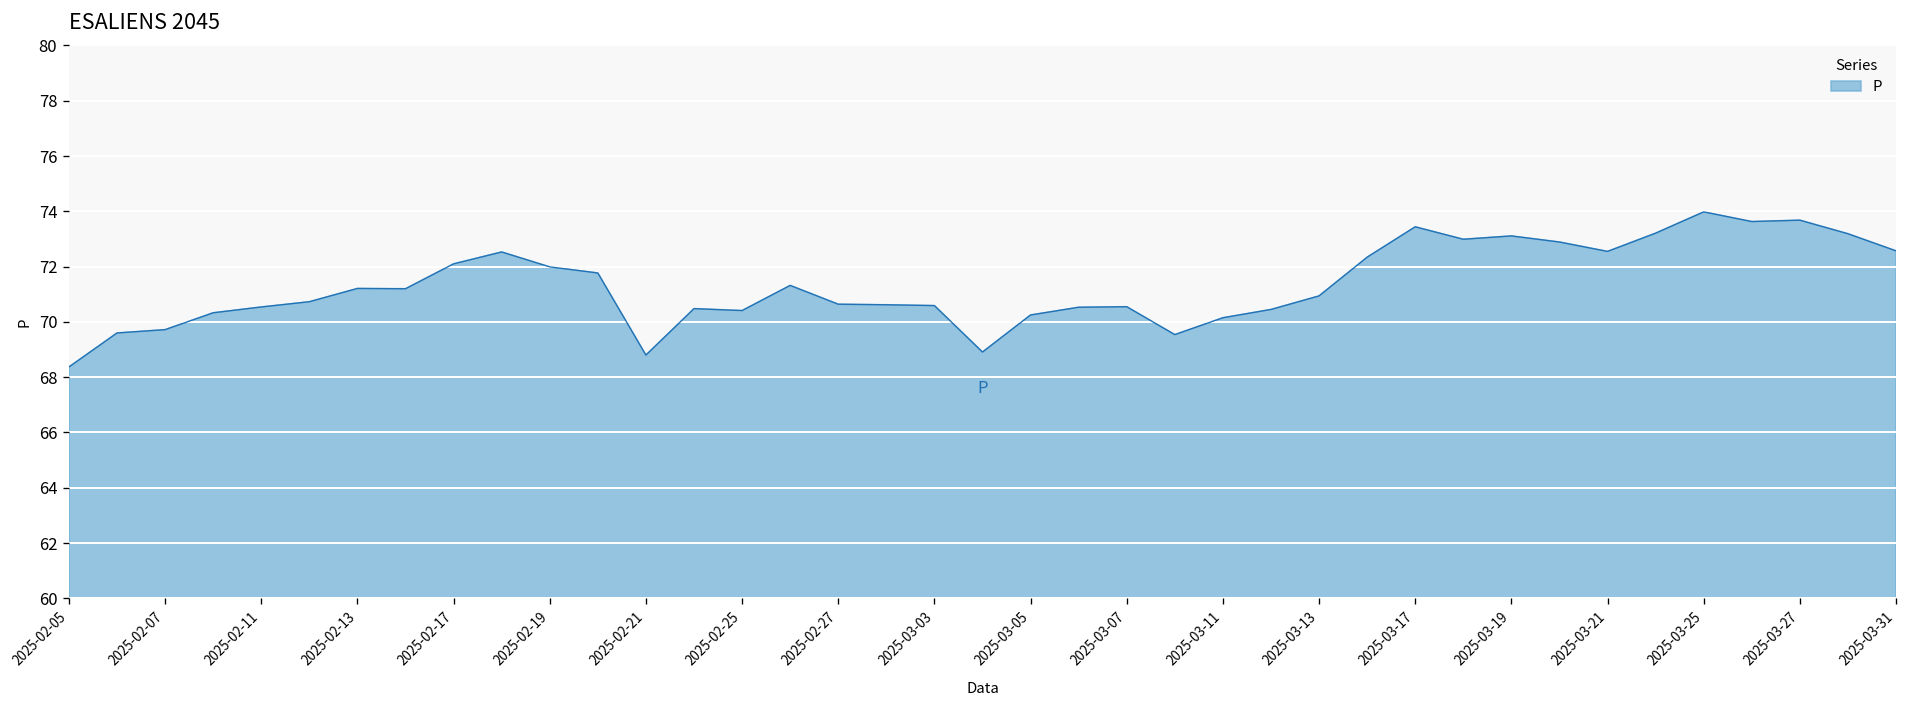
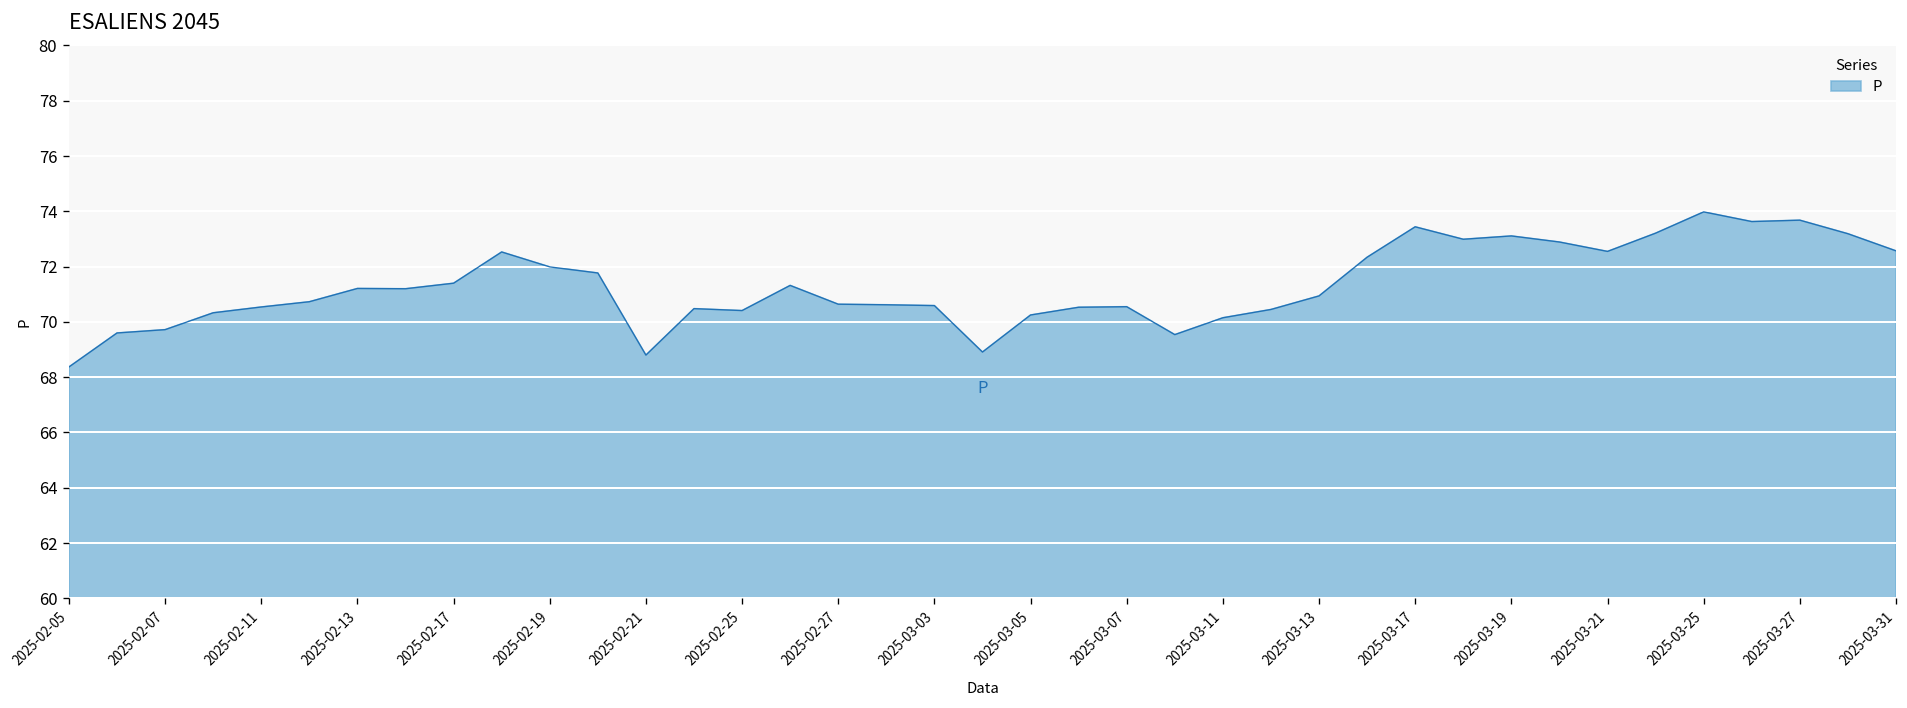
2025-02-17: 72.1 -> 71.4
